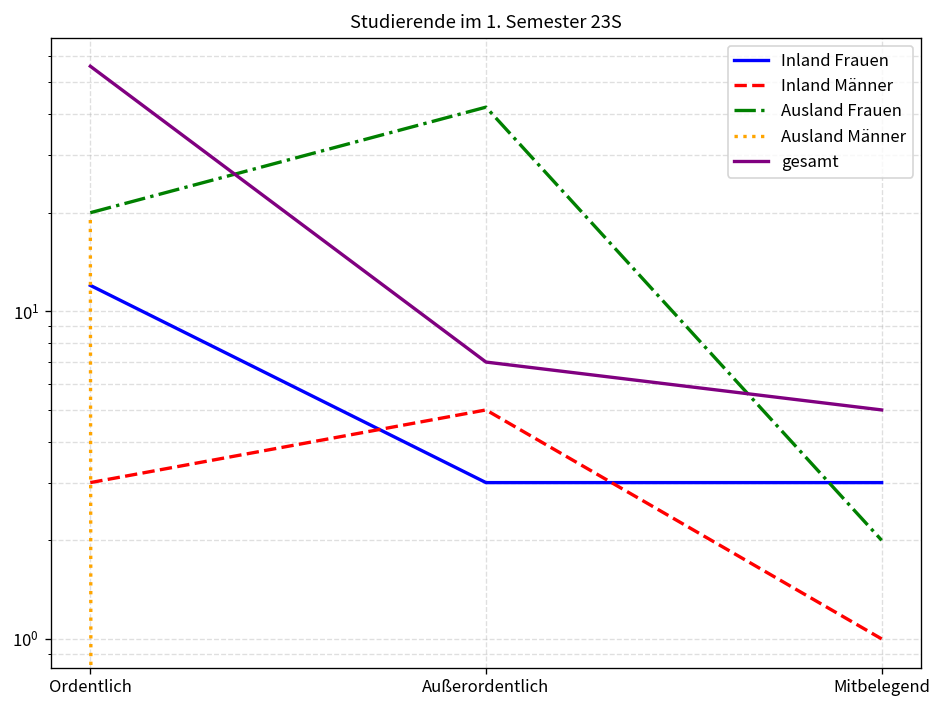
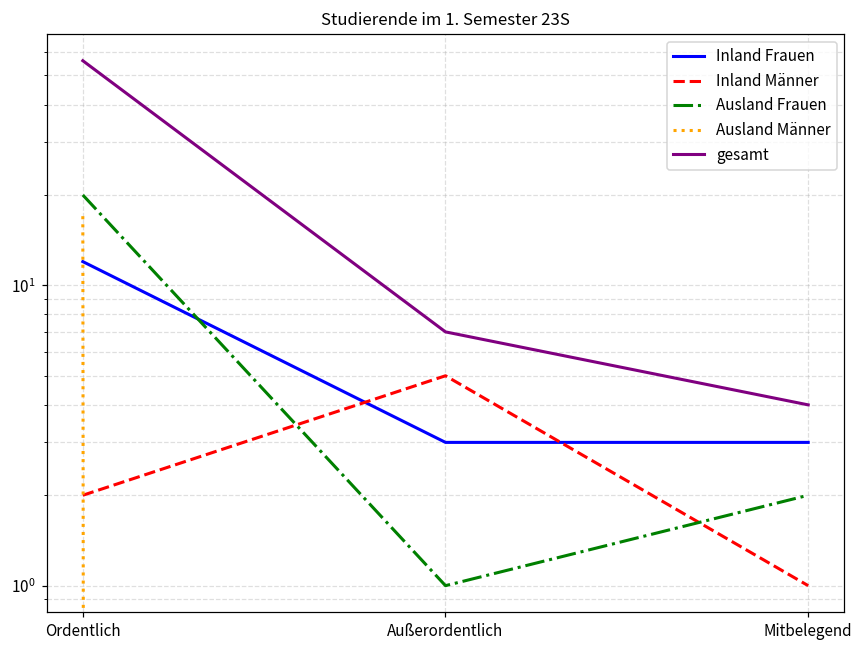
Inland Männer, Ordentlich: 3 -> 2
Ausland Männer, Ordentlich: 19 -> 17
Ausland Frauen, Außerordentlich: 42 -> 1
gesamt, Mitbelegend: 5 -> 4
